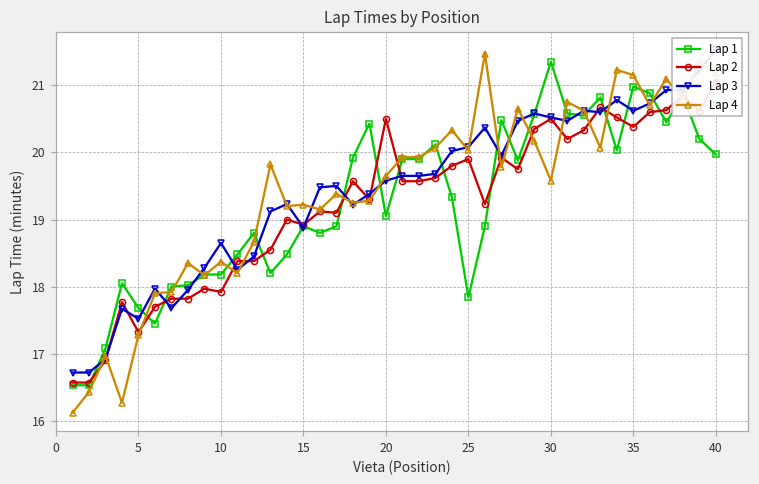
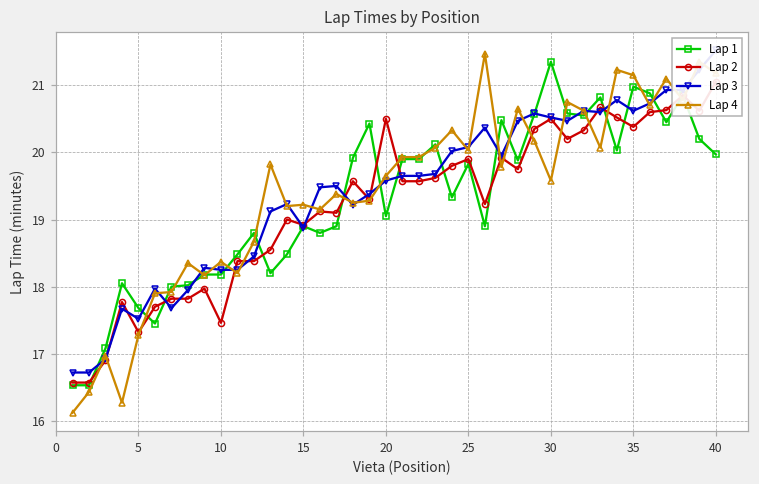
Lap 2, 10: 17.9 -> 17.5
Lap 3, 10: 18.7 -> 18.3
Lap 1, 25: 17.8 -> 19.8
